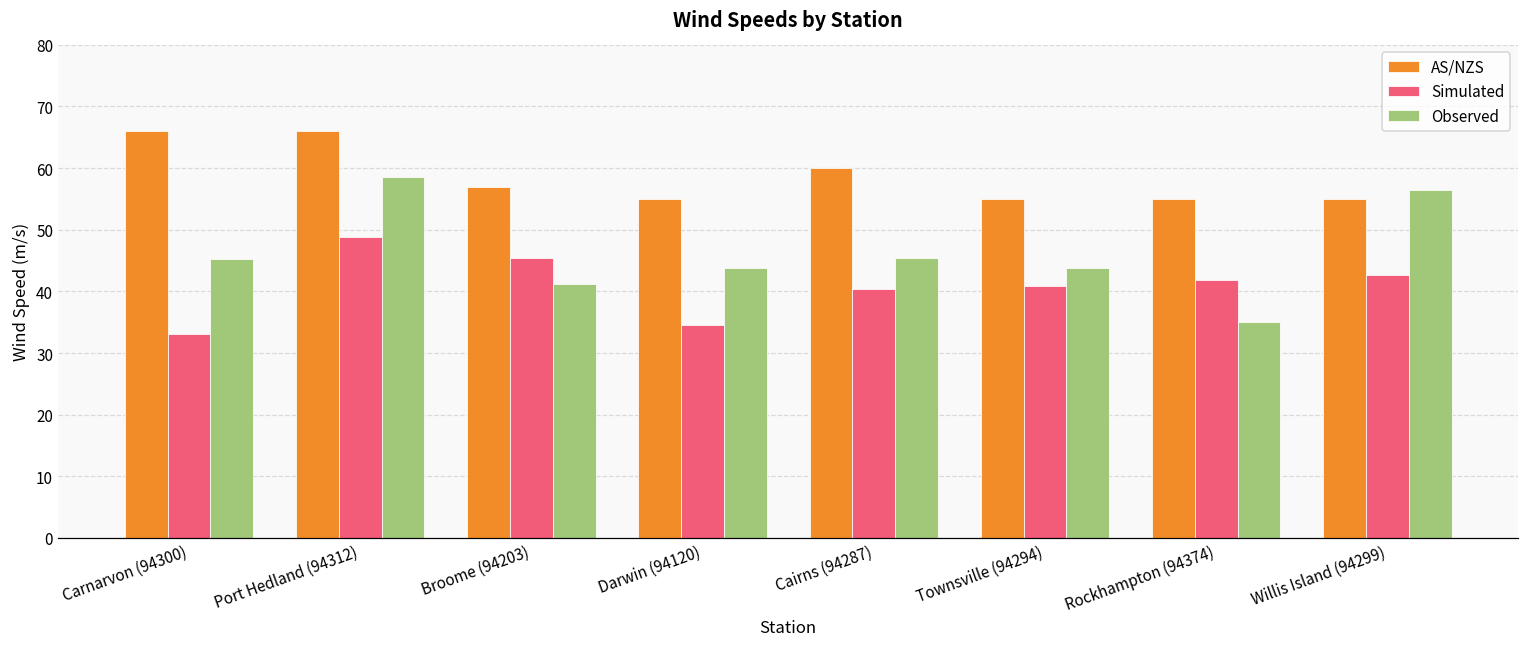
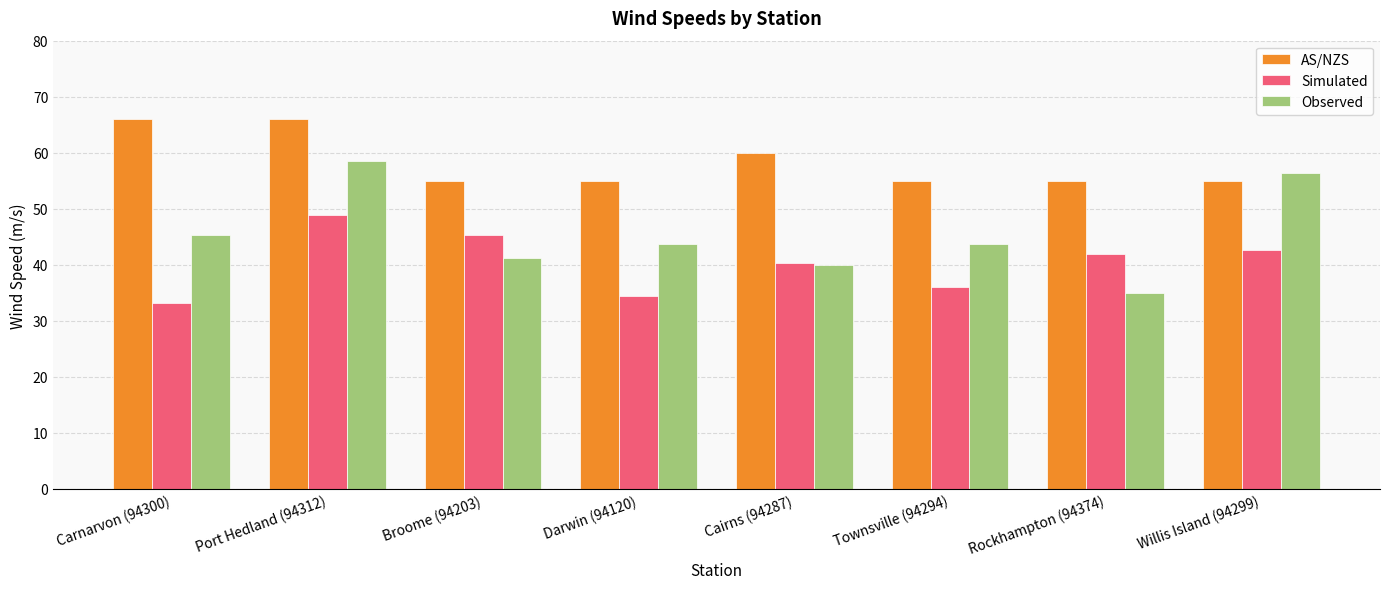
AS/NZS, Broome (94203): 57 -> 55
Observed, Cairns (94287): 45 -> 40
Simulated, Townsville (94294): 41 -> 36
